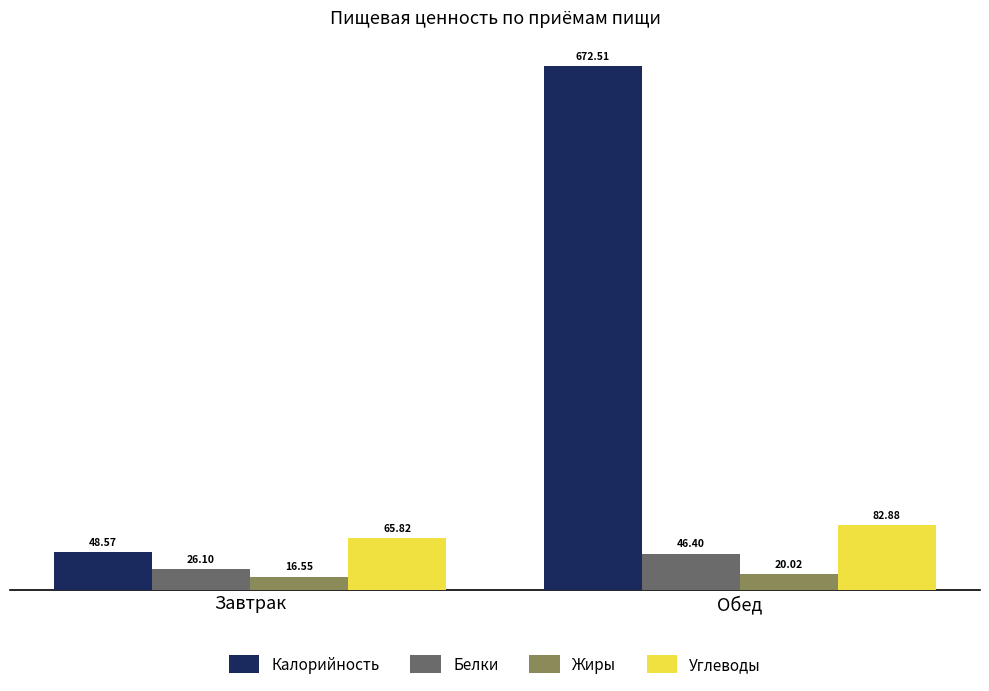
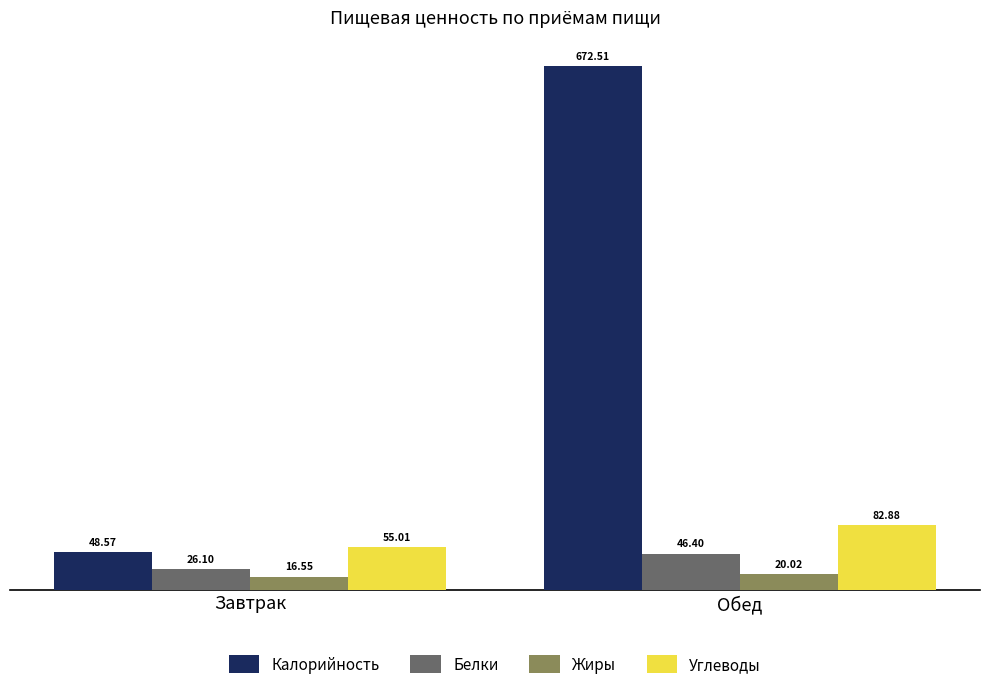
Углеводы, Завтрак: 65.82 -> 55.01
